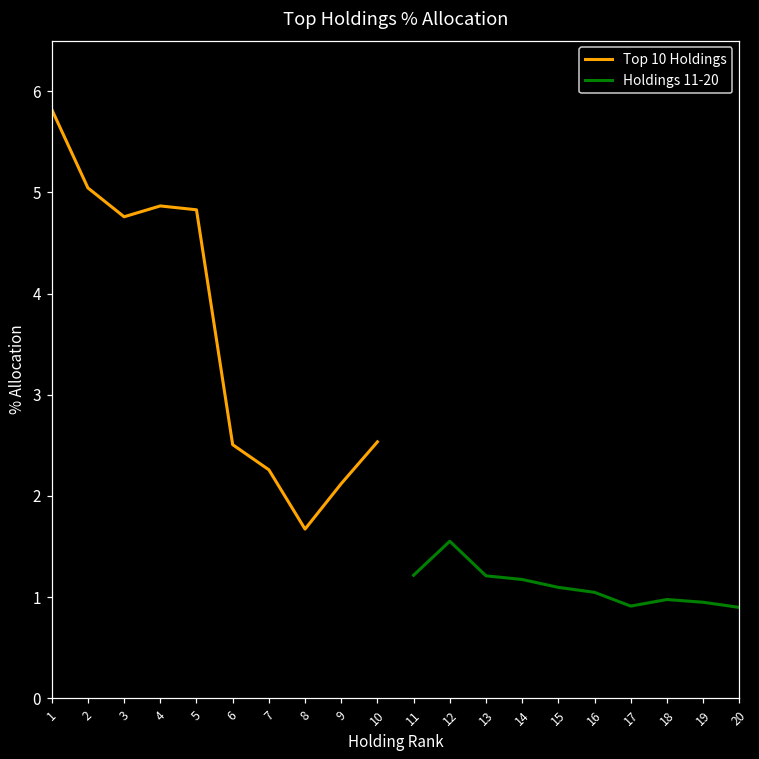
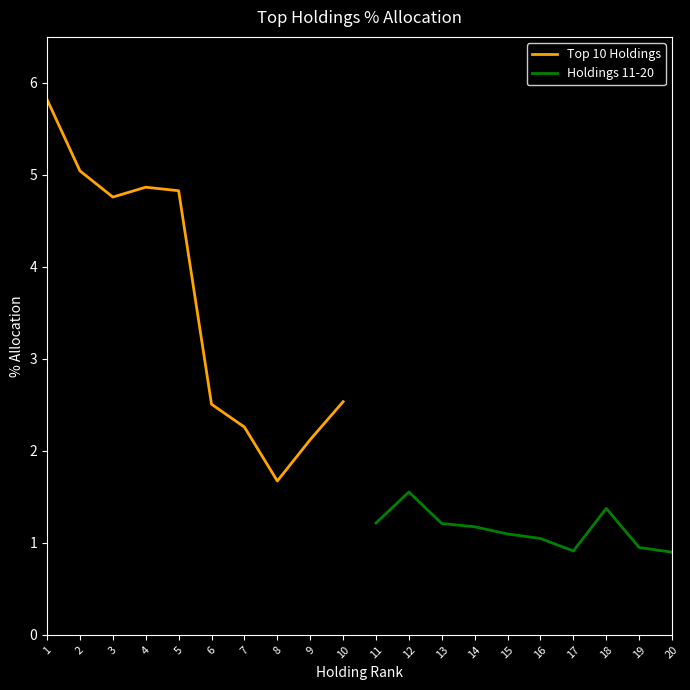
Holdings 11-20, 18: 1.0 -> 1.4
